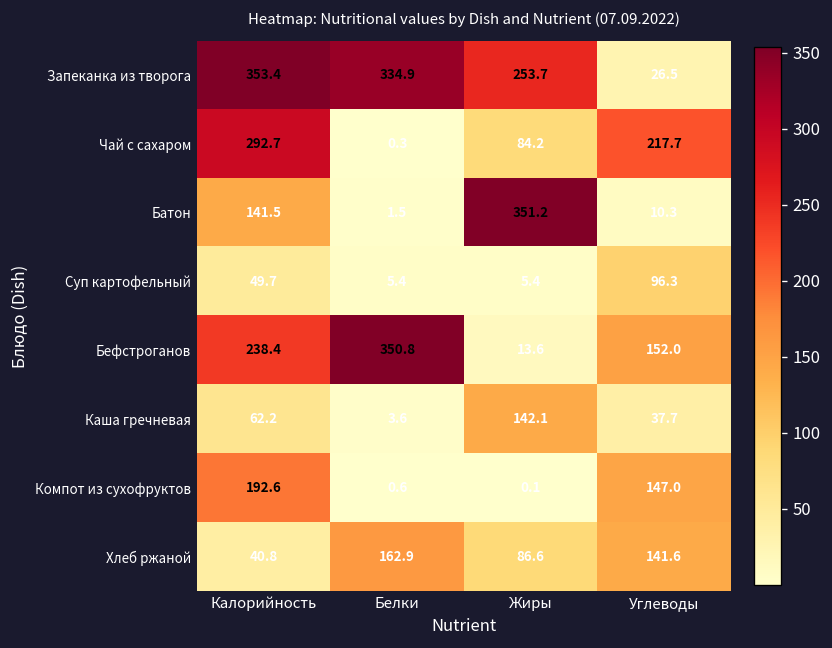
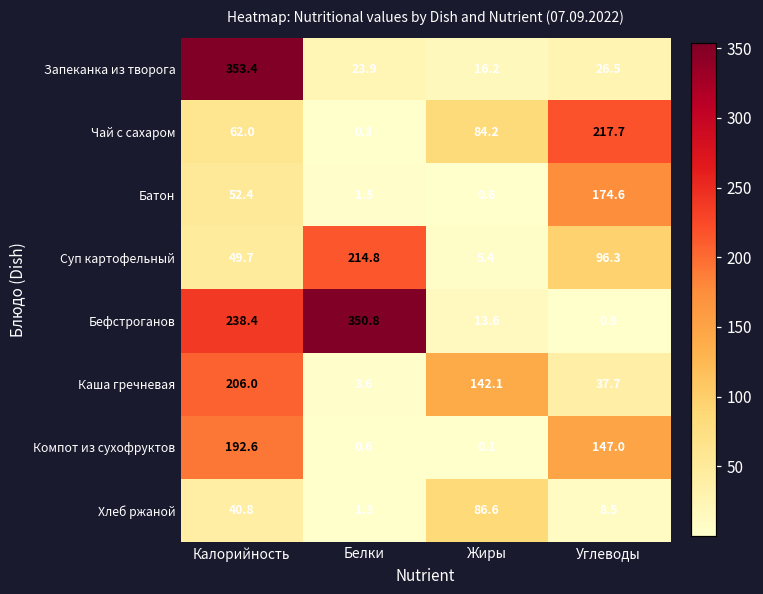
Запеканка из творога, Белки: 334.9 -> 23.9
Запеканка из творога, Жиры: 253.7 -> 16.2
Чай с сахаром, Калорийность: 292.7 -> 62.0
Батон, Калорийность: 141.5 -> 52.4
Батон, Жиры: 351.2 -> 0.6
Батон, Углеводы: 10.3 -> 174.6
Суп картофельный, Белки: 5.4 -> 214.8
Бефстроганов, Углеводы: 152.0 -> 0.9
Каша гречневая, Калорийность: 62.2 -> 206.0
Хлеб ржаной, Белки: 162.9 -> 1.3
Хлеб ржаной, Углеводы: 141.6 -> 8.5
